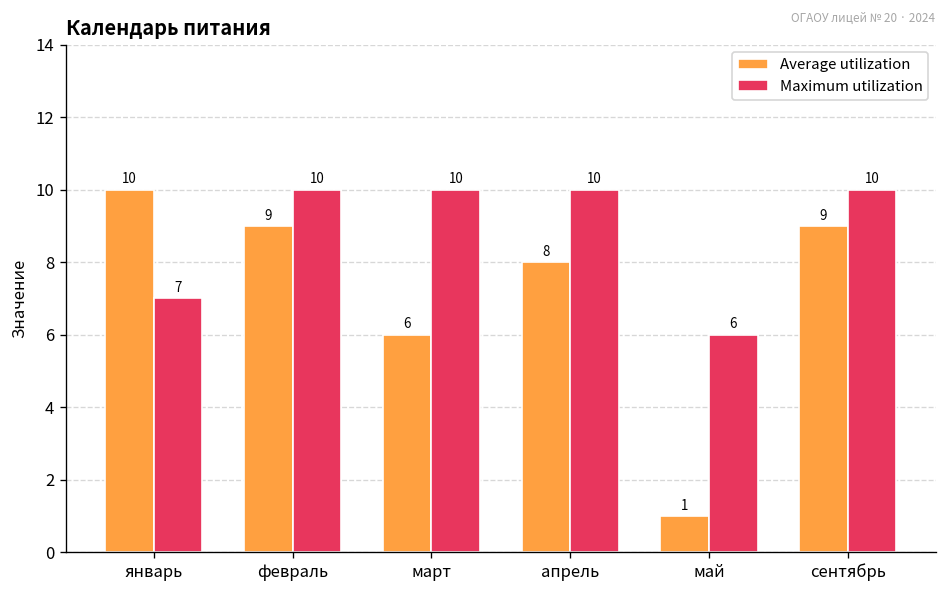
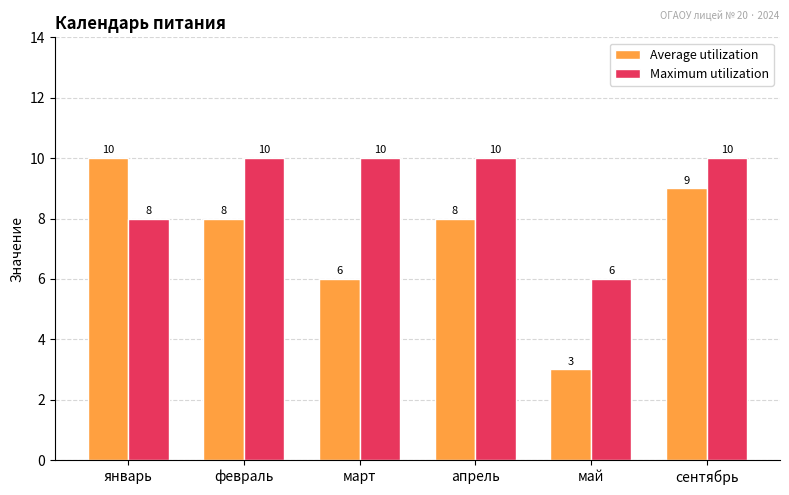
Maximum utilization, январь: 7 -> 8
Average utilization, февраль: 9 -> 8
Average utilization, май: 1 -> 3
